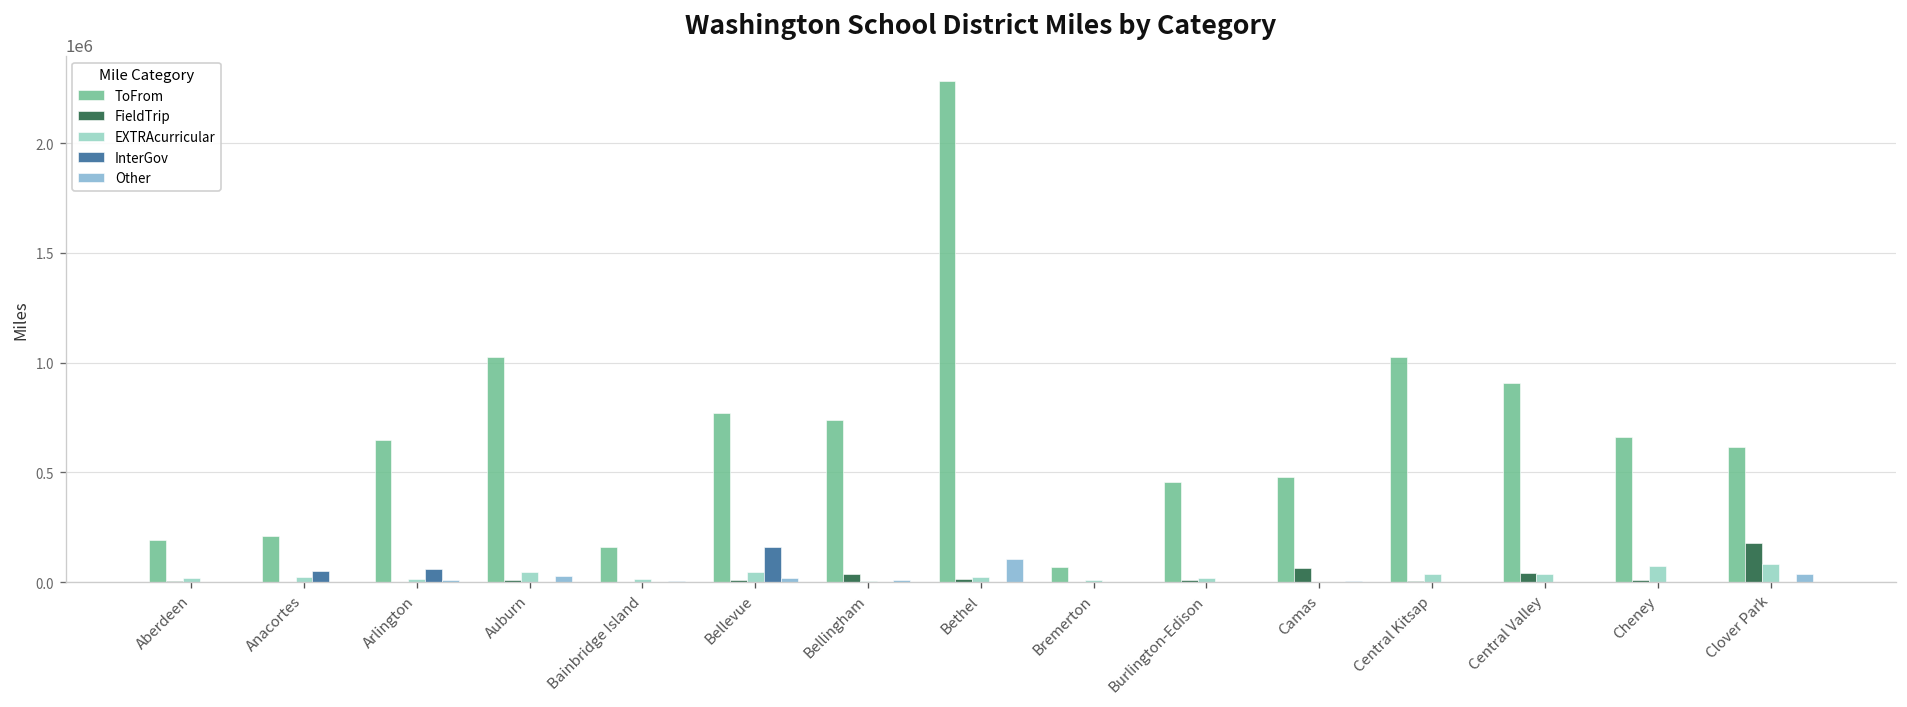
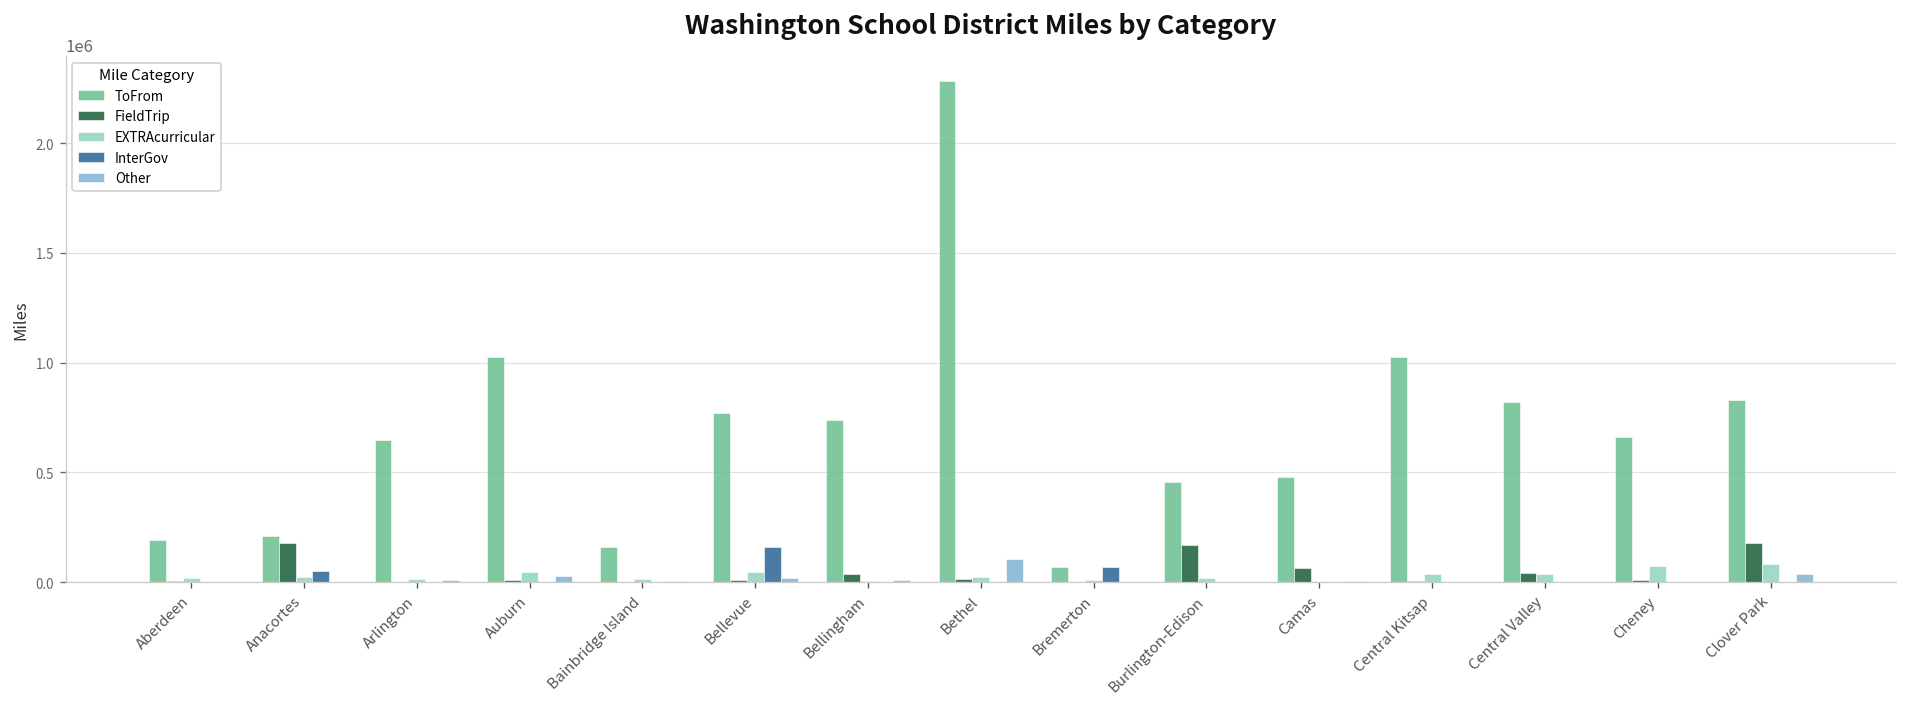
FieldTrip, Anacortes: 0 -> 180000
InterGov, Arlington: 60000 -> 0
InterGov, Bremerton: 0 -> 70000
FieldTrip, Burlington-Edison: 10000 -> 170000
ToFrom, Central Valley: 910000 -> 820000
ToFrom, Clover Park: 610000 -> 830000
